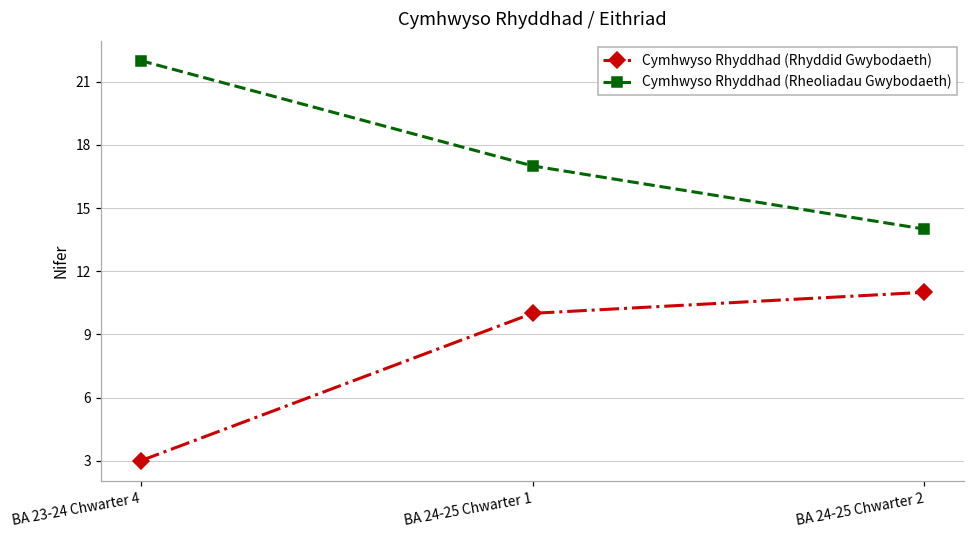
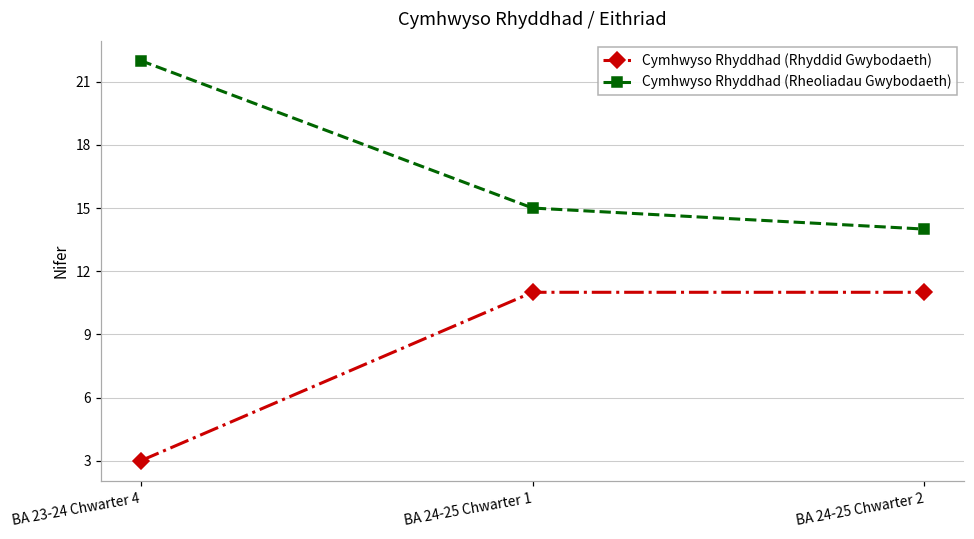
Cymhwyso Rhyddhad (Rhyddid Gwybodaeth), BA 24-25 Chwarter 1: 10 -> 11
Cymhwyso Rhyddhad (Rheoliadau Gwybodaeth), BA 24-25 Chwarter 1: 17 -> 15
